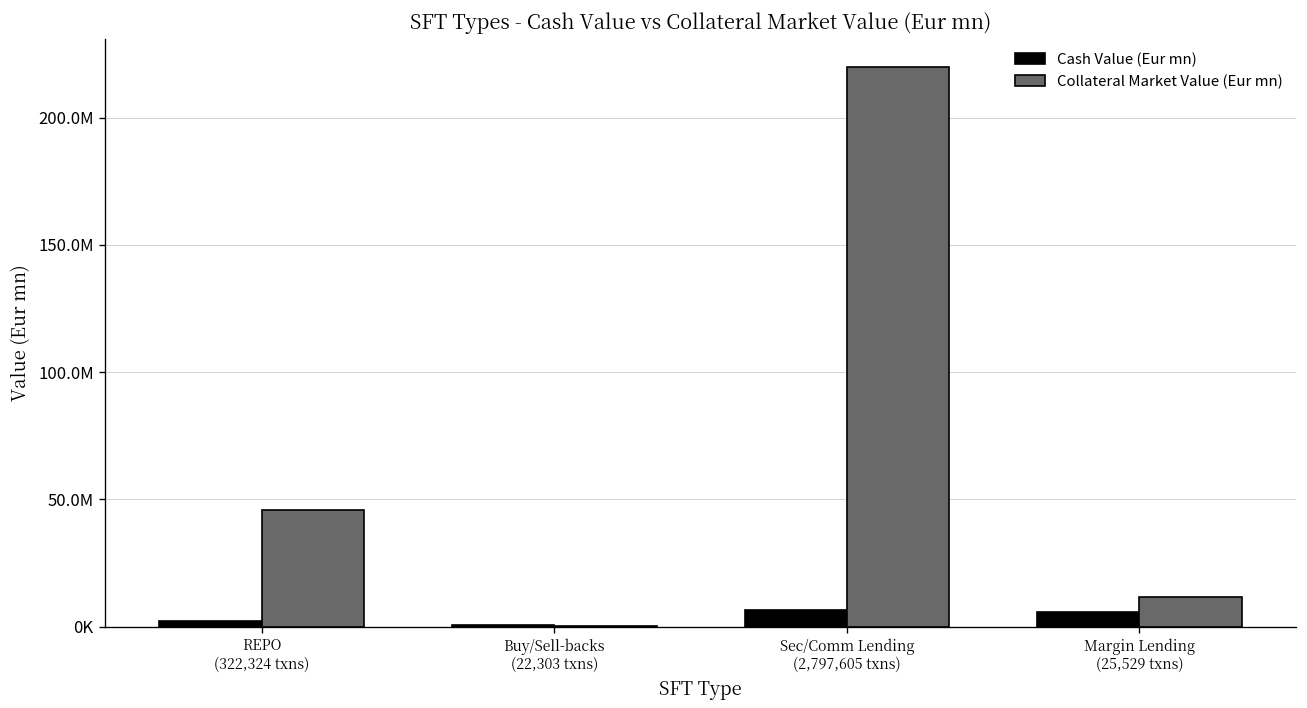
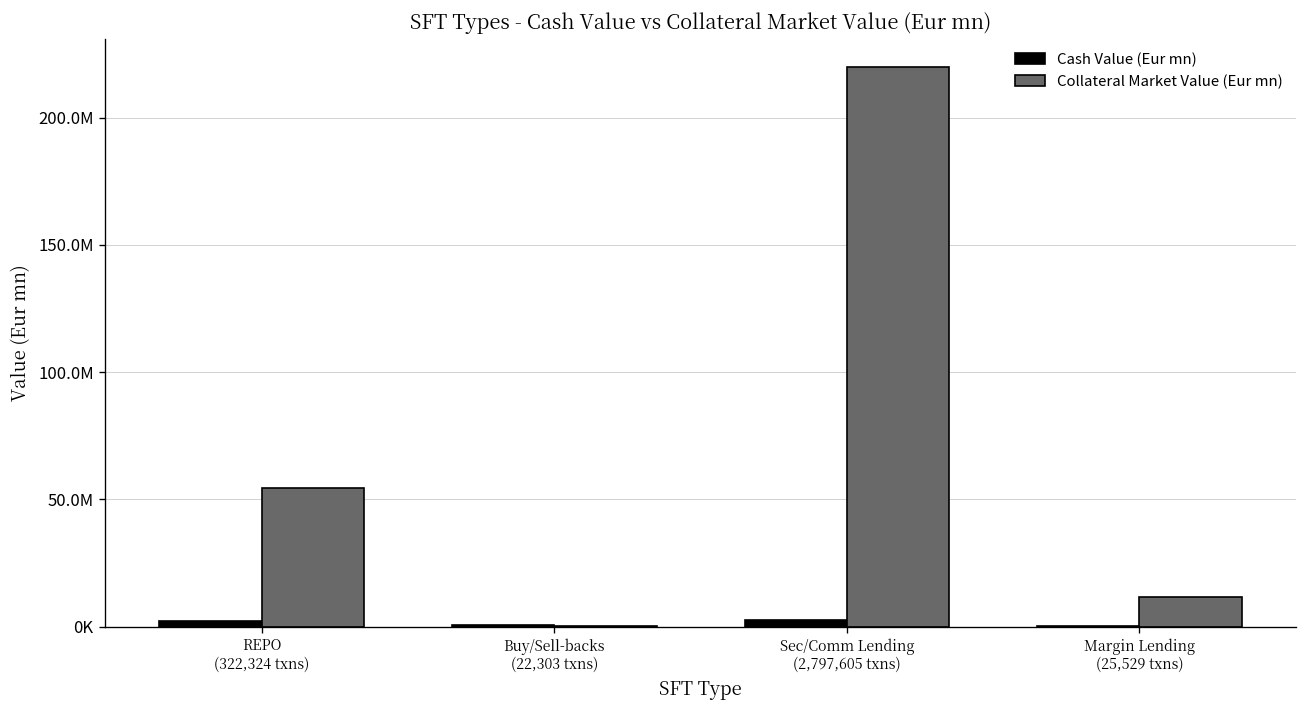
Collateral Market Value (Eur mn), REPO (322,324 txns): 46000000 -> 54000000
Cash Value (Eur mn), Sec/Comm Lending (2,797,605 txns): 6000000 -> 2000000
Cash Value (Eur mn), Margin Lending (25,529 txns): 6000000 -> 0
